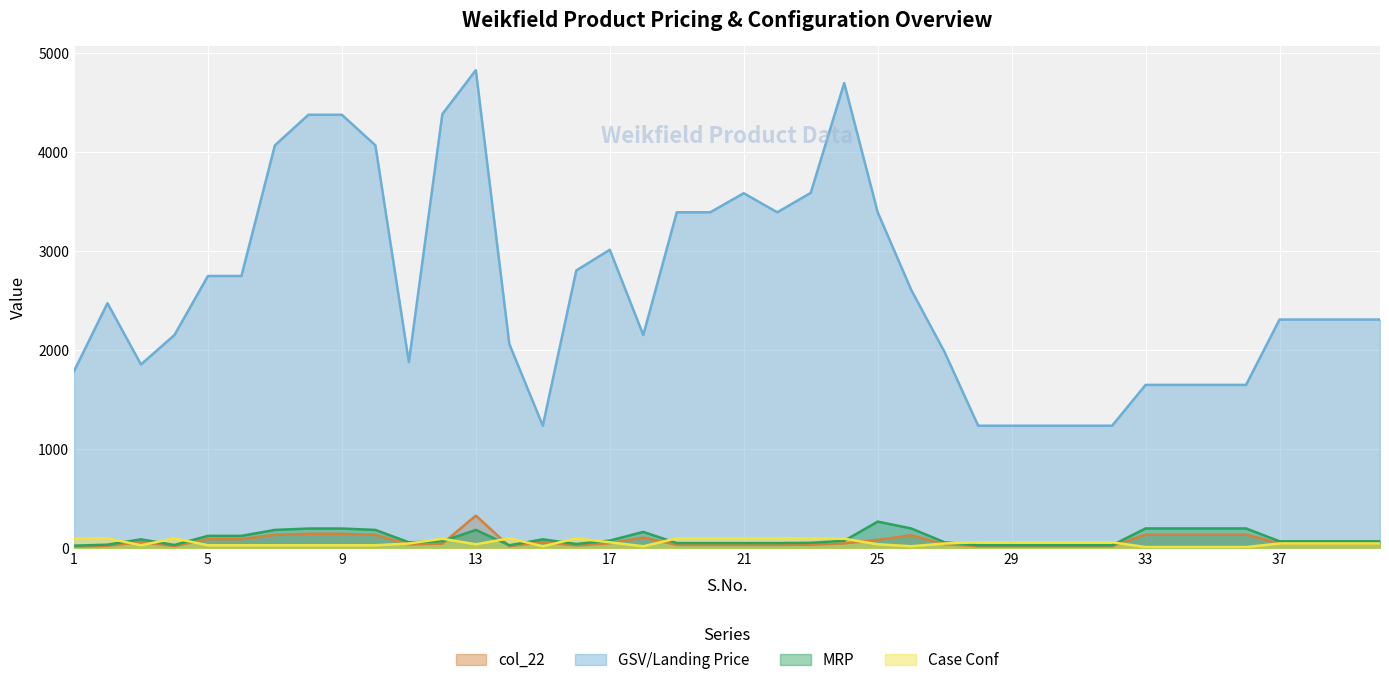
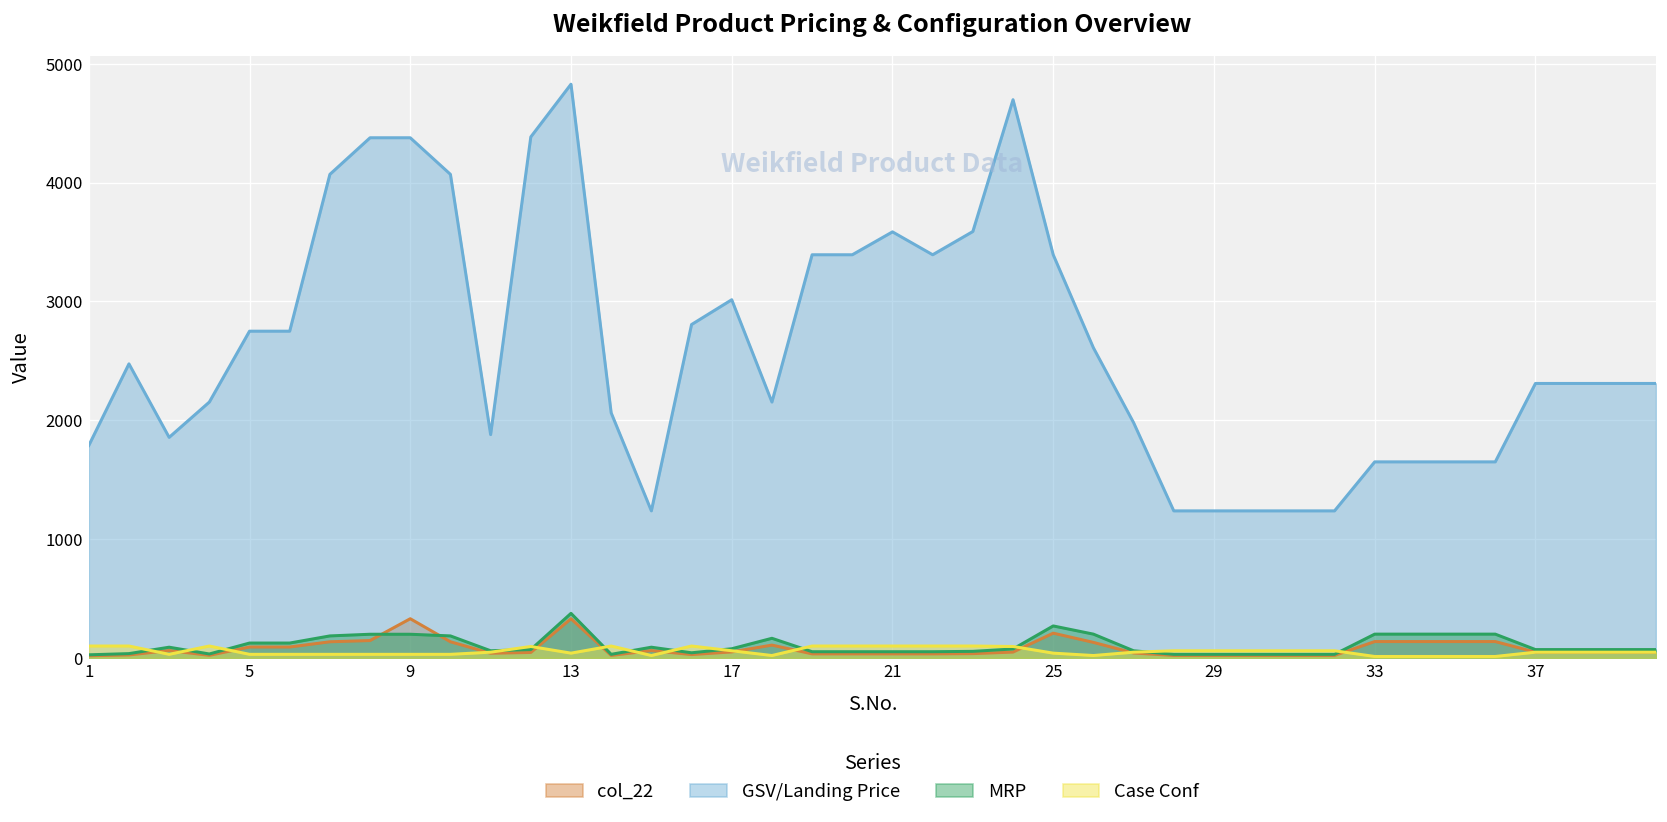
col_22, 9: 100 -> 300
MRP, 13: 200 -> 400
col_22, 25: 100 -> 200
